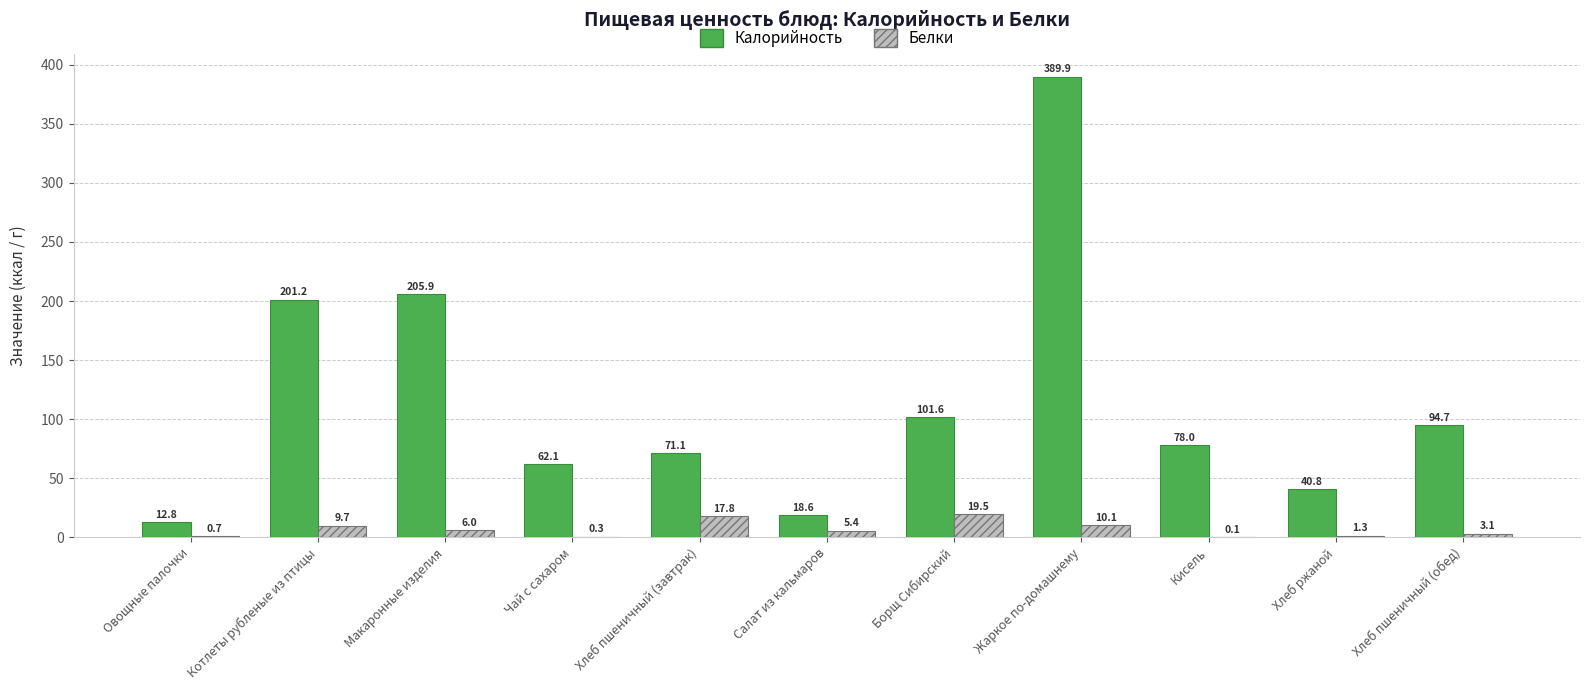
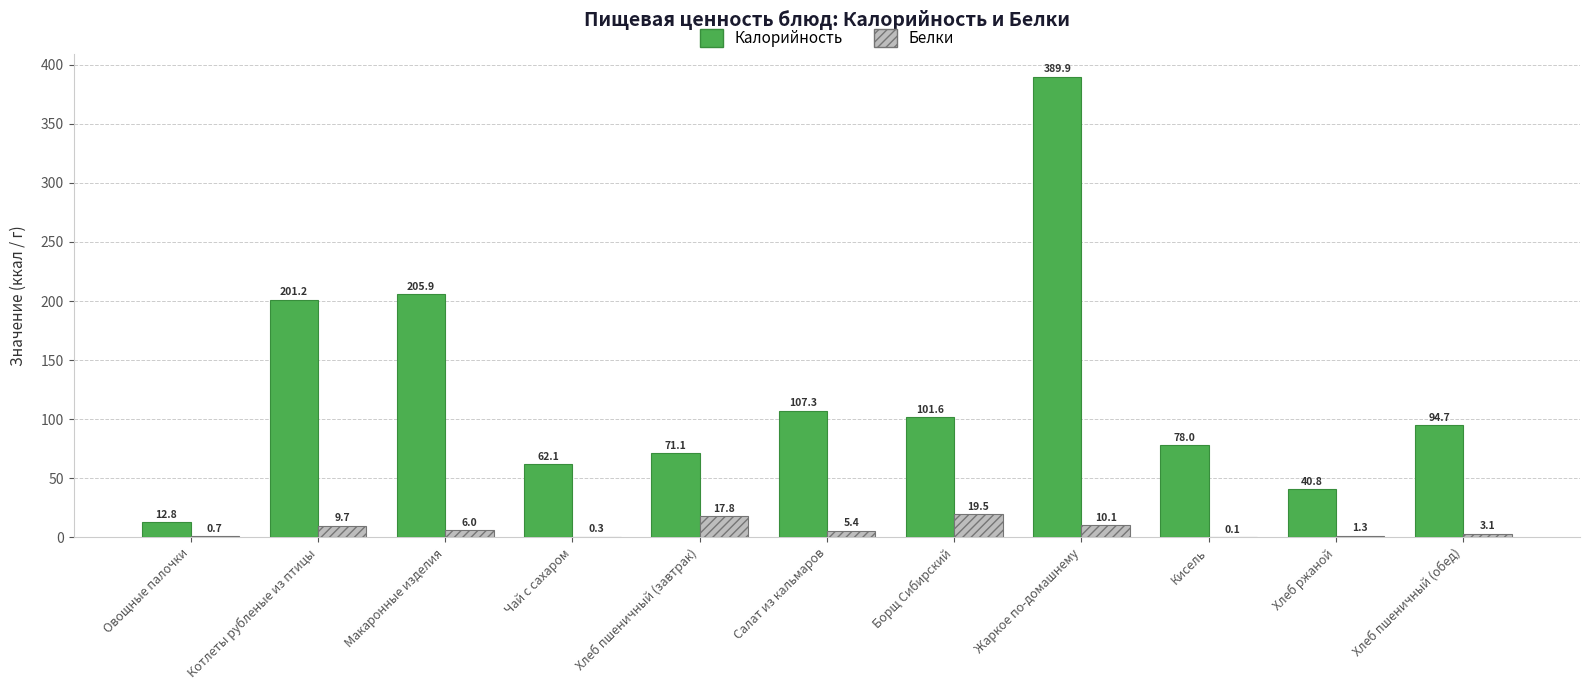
Калорийность, Салат из кальмаров: 18.6 -> 107.3
